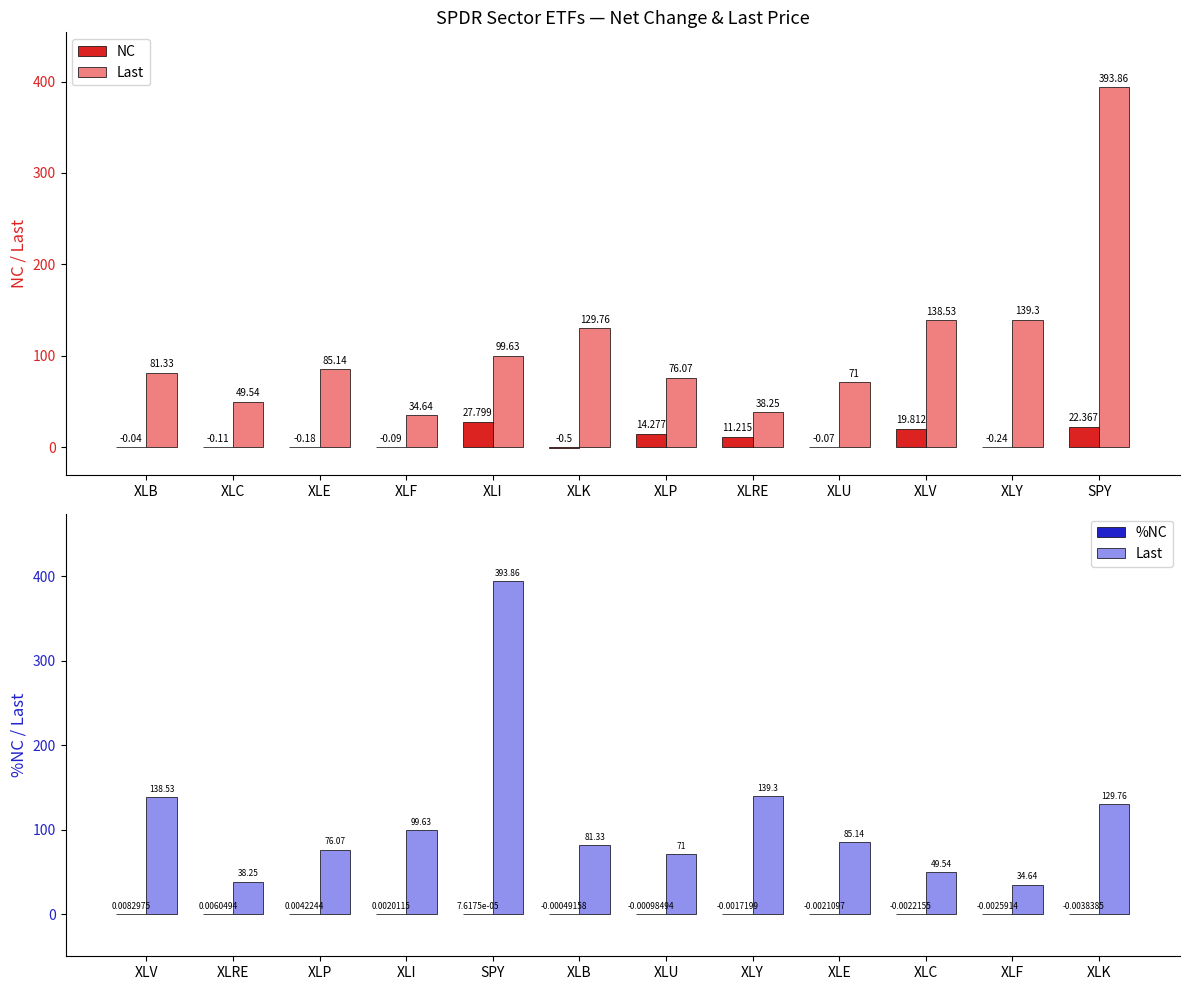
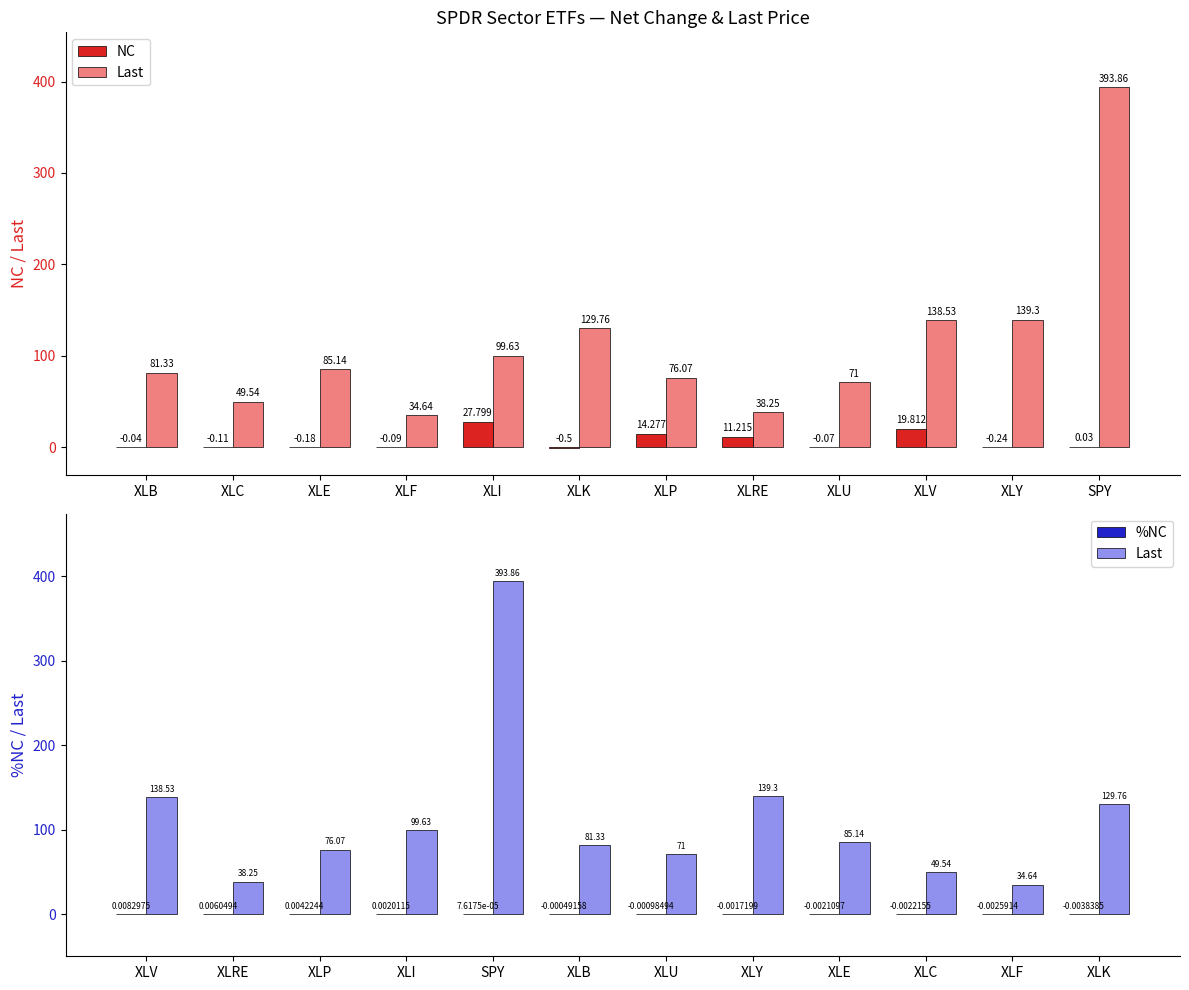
SPDR Sector ETFs — Net Change & Last Price, NC, SPY: 22.367 -> 0.03
